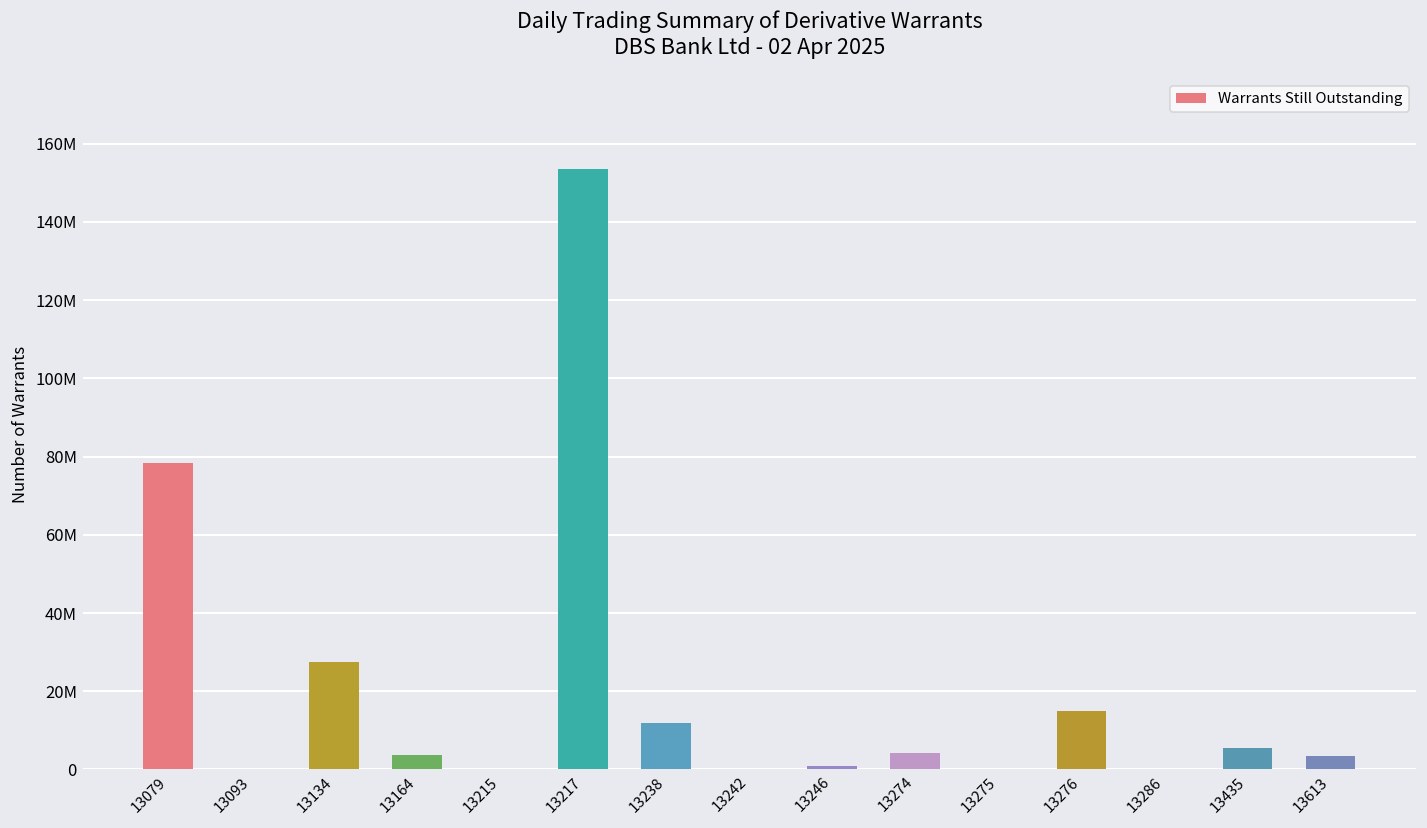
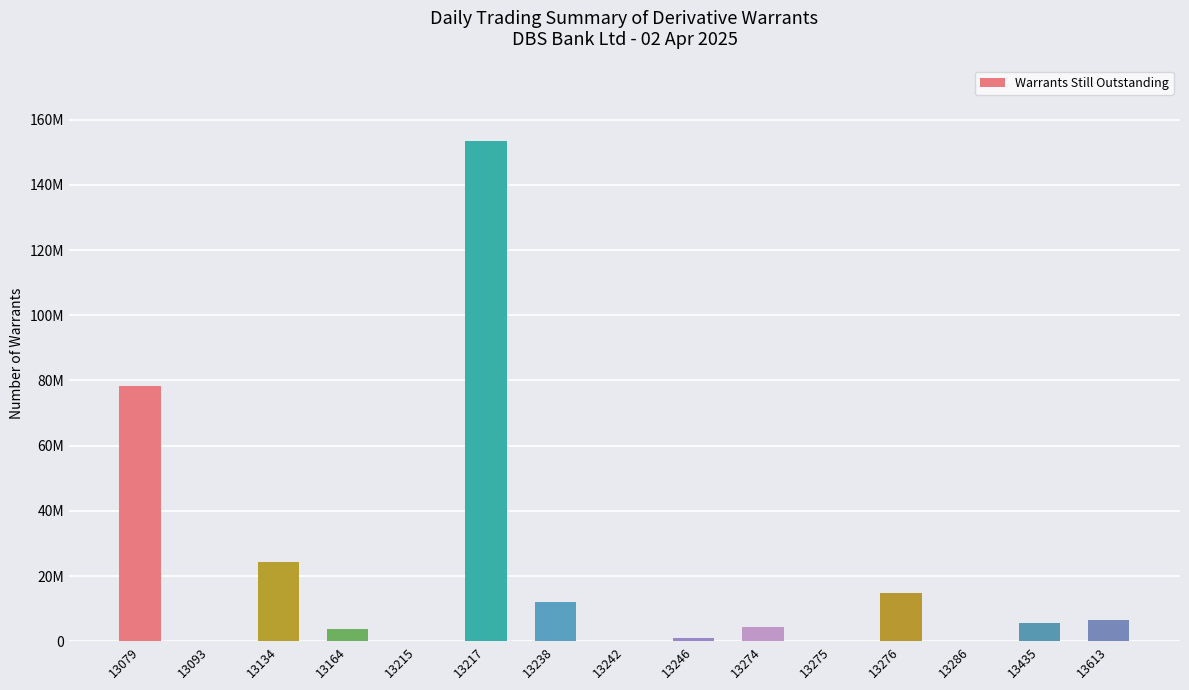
13134: 28000000 -> 24000000
13613: 4000000 -> 6000000
